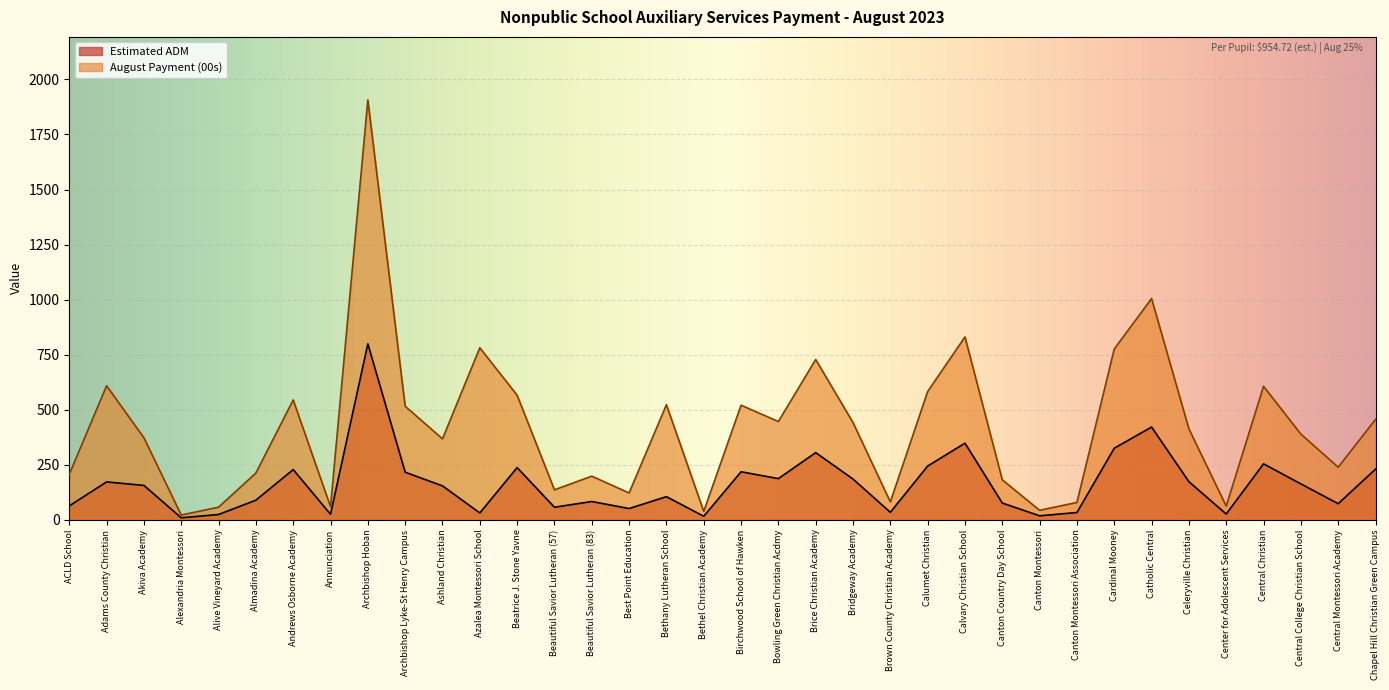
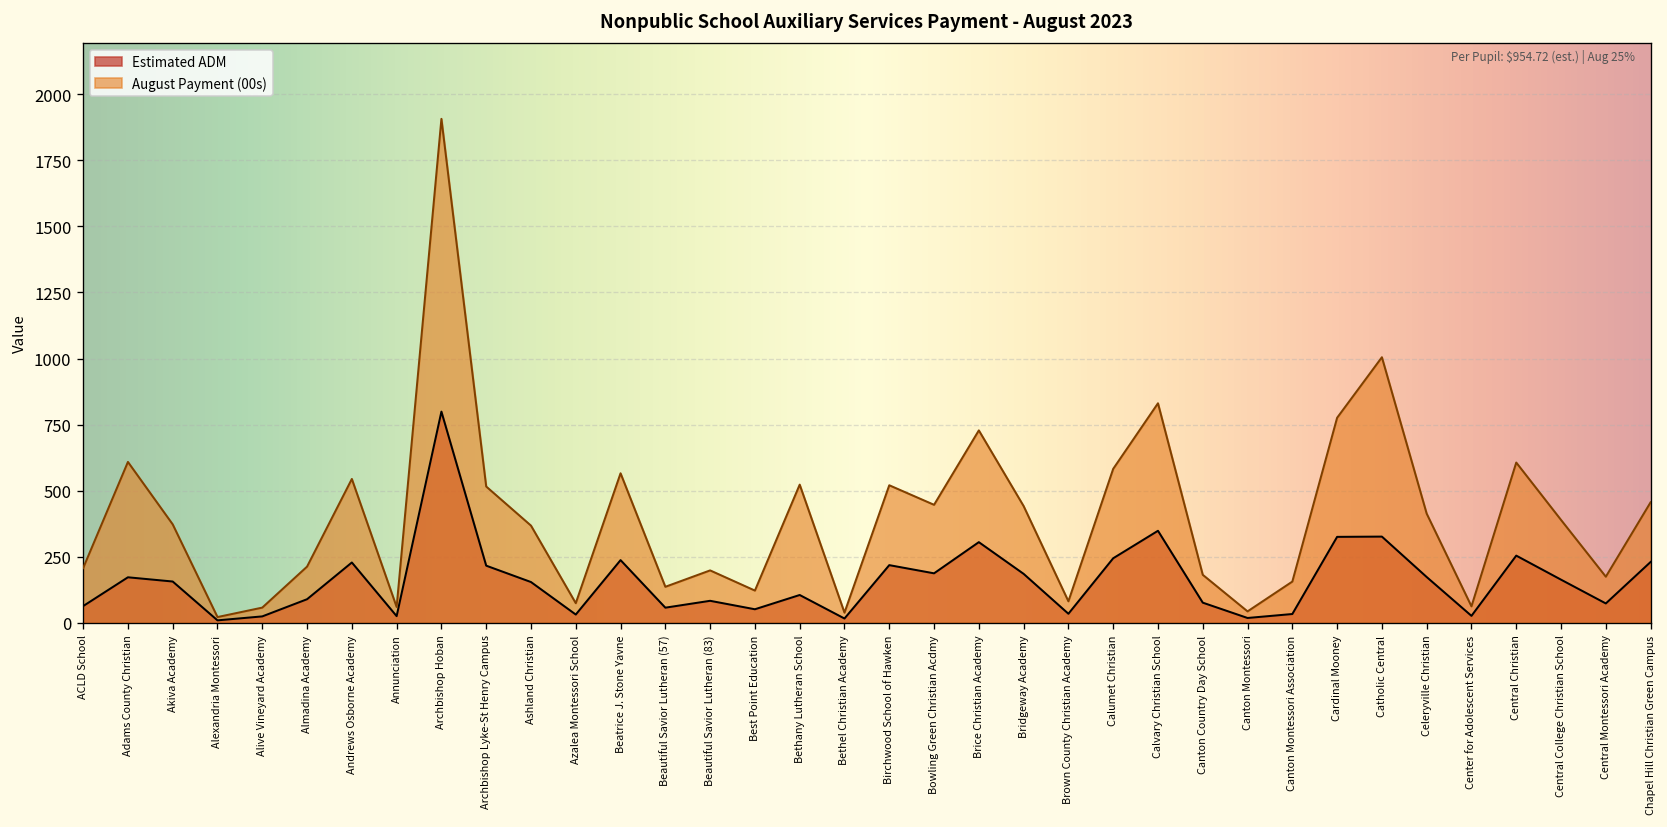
August Payment (00s), Azalea Montessori School: 780 -> 70
August Payment (00s), Canton Montessori Association: 80 -> 160
Estimated ADM, Catholic Central: 420 -> 330
August Payment (00s), Central Montessori Academy: 240 -> 170
